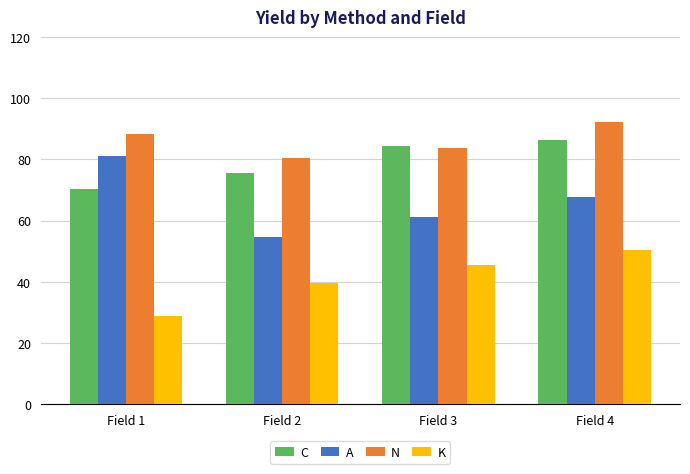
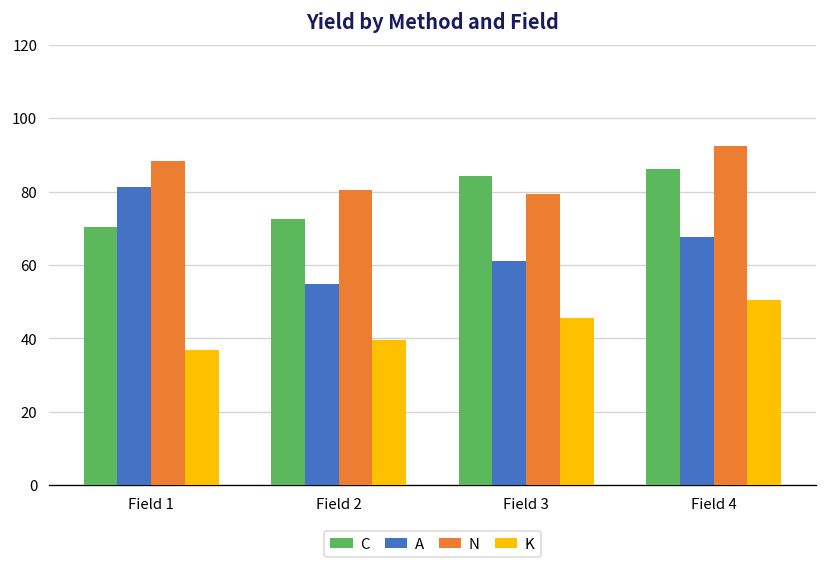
K, Field 1: 29 -> 37
C, Field 2: 76 -> 73
N, Field 3: 84 -> 79
